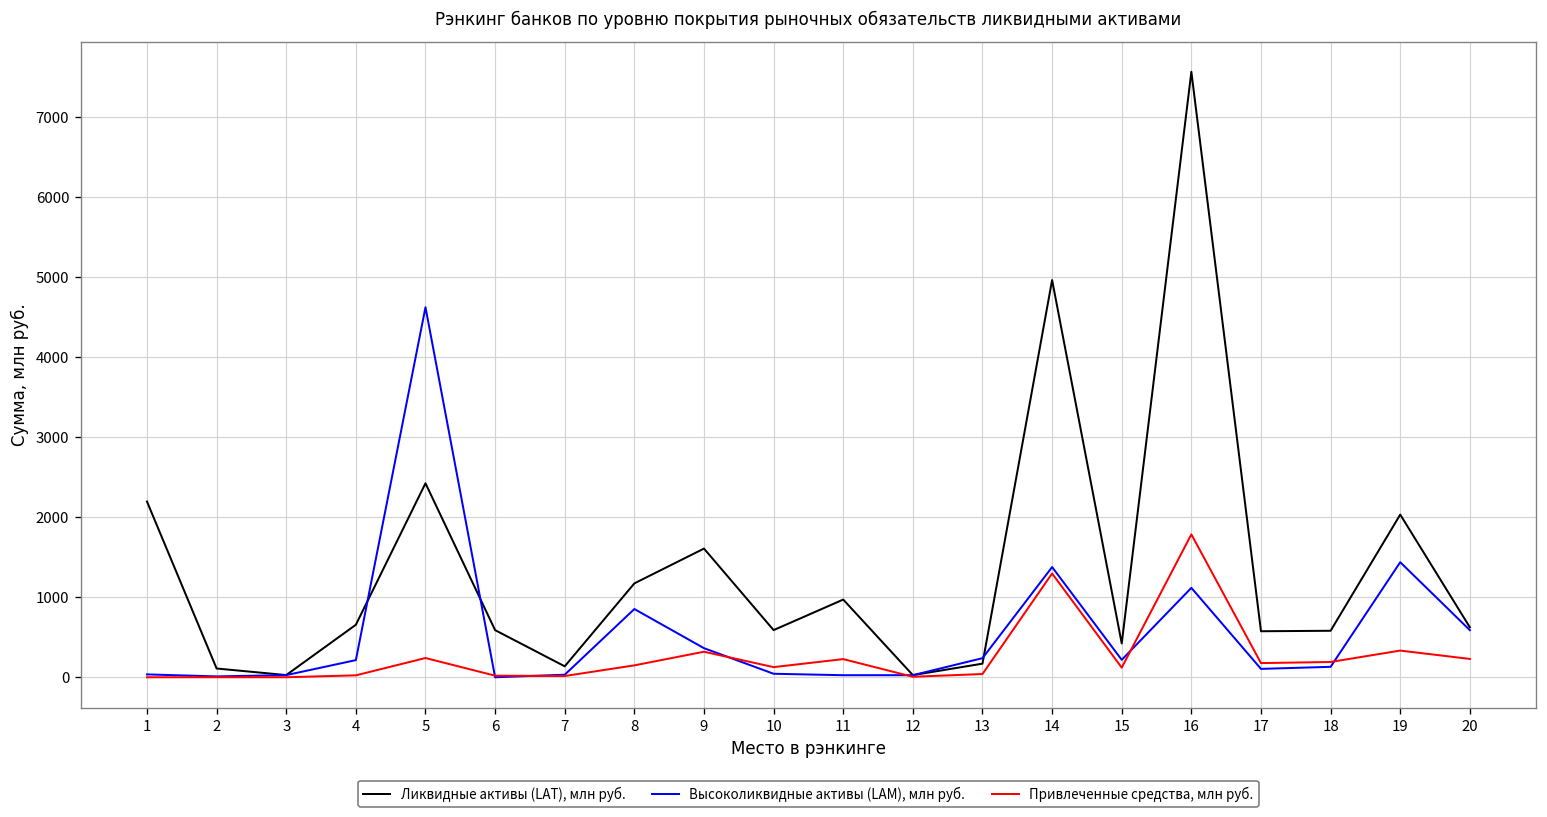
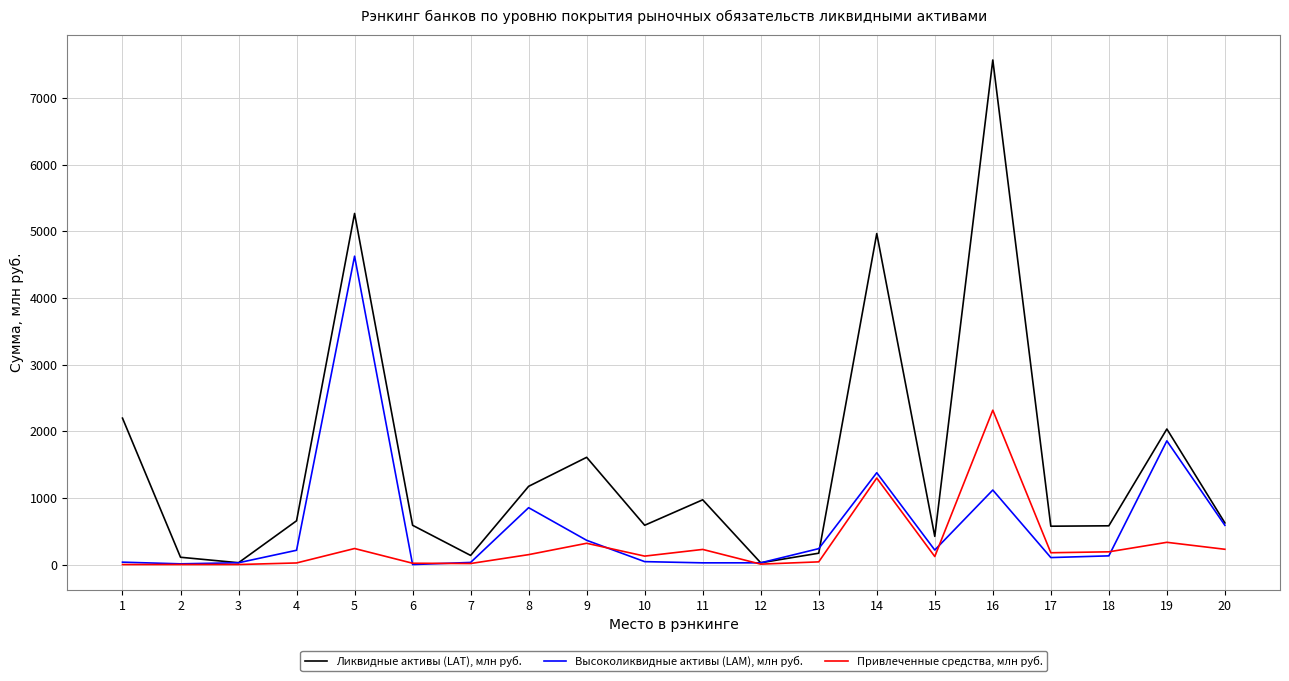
Ликвидные активы (LAT), млн руб., 5: 2400 -> 5300
Привлеченные средства, млн руб., 16: 1800 -> 2300
Высоколиквидные активы (LAM), млн руб., 19: 1400 -> 1900
